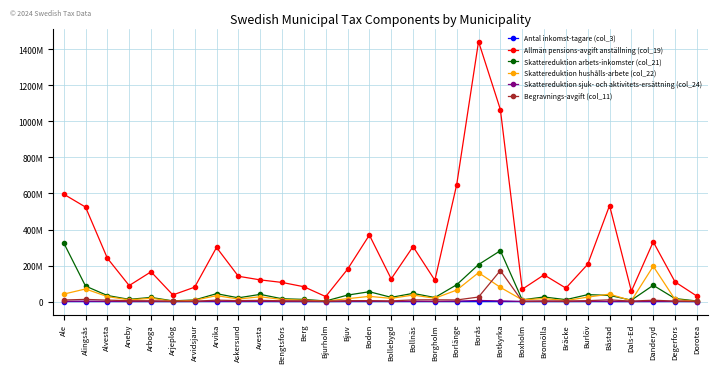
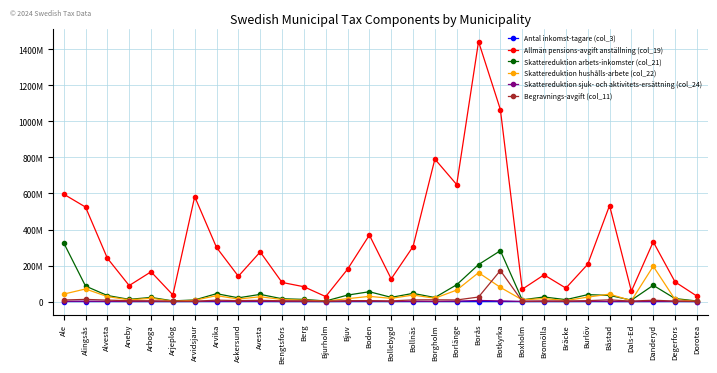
Allmän pensions-avgift anställning (col_19), Arvidsjaur: 80000000 -> 580000000
Allmän pensions-avgift anställning (col_19), Avesta: 120000000 -> 280000000
Allmän pensions-avgift anställning (col_19), Borgholm: 120000000 -> 790000000
